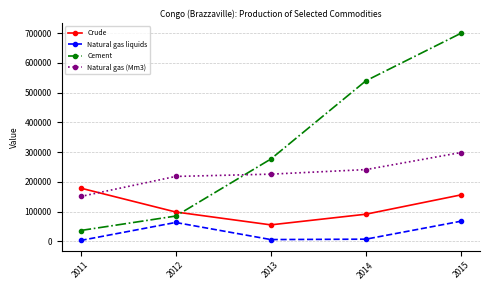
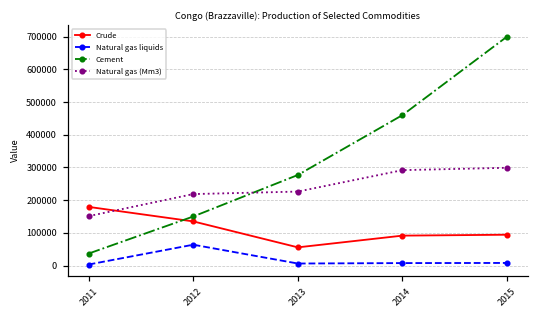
Crude, 2012: 100000 -> 140000
Cement, 2012: 90000 -> 150000
Cement, 2014: 540000 -> 460000
Natural gas (Mm3), 2014: 240000 -> 290000
Crude, 2015: 160000 -> 90000
Natural gas liquids, 2015: 70000 -> 10000
